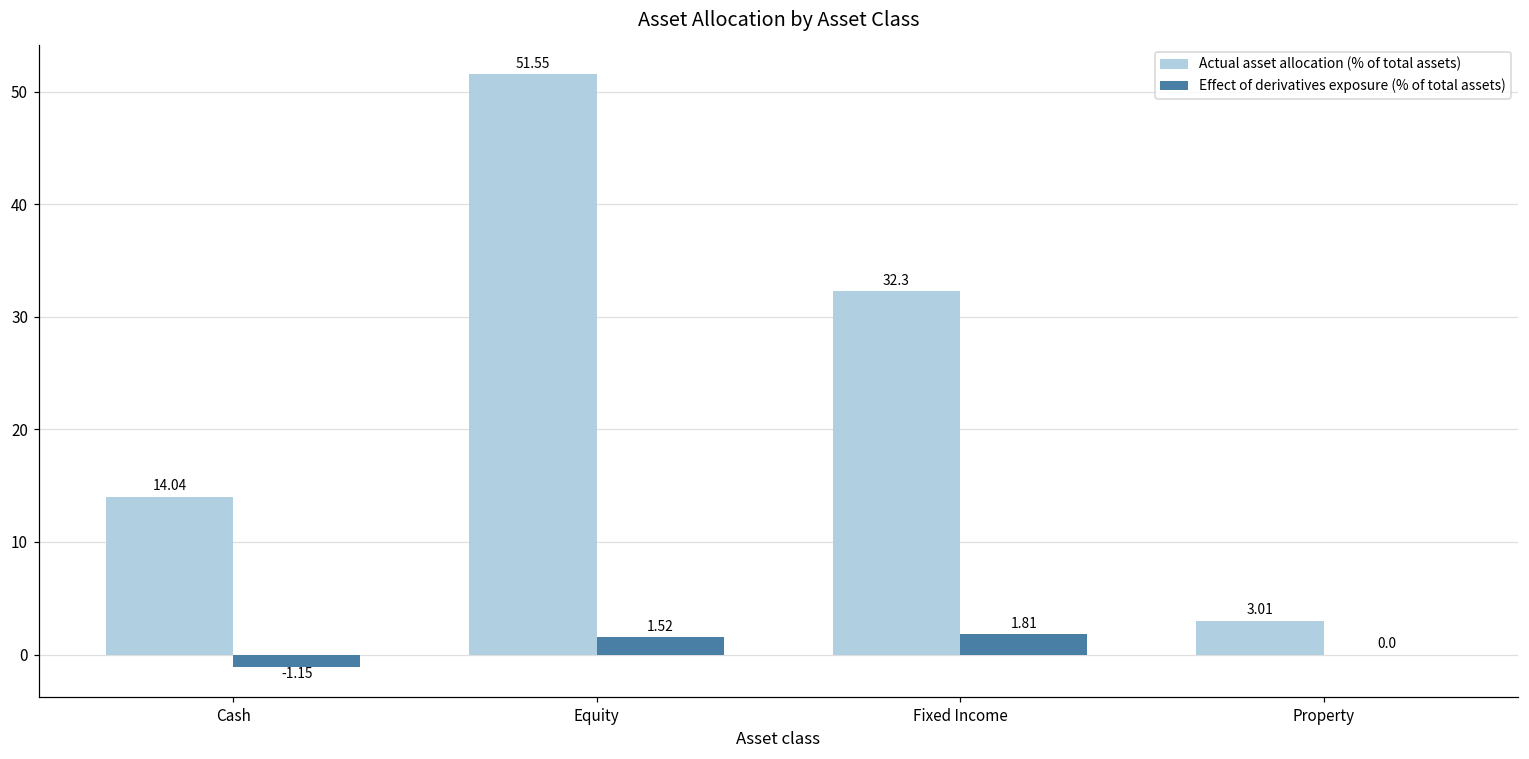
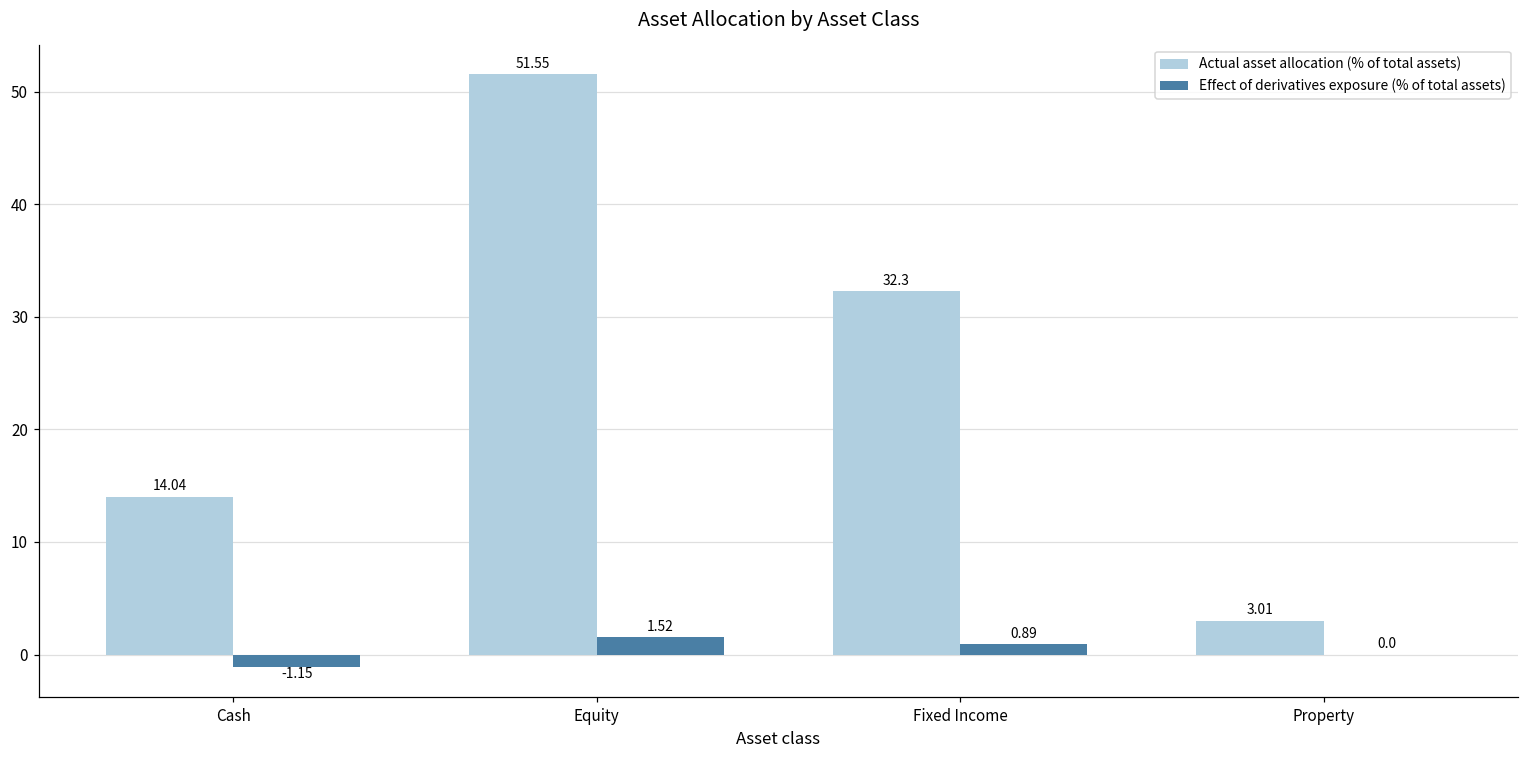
Effect of derivatives exposure (% of total assets), Fixed Income: 1.81 -> 0.89
